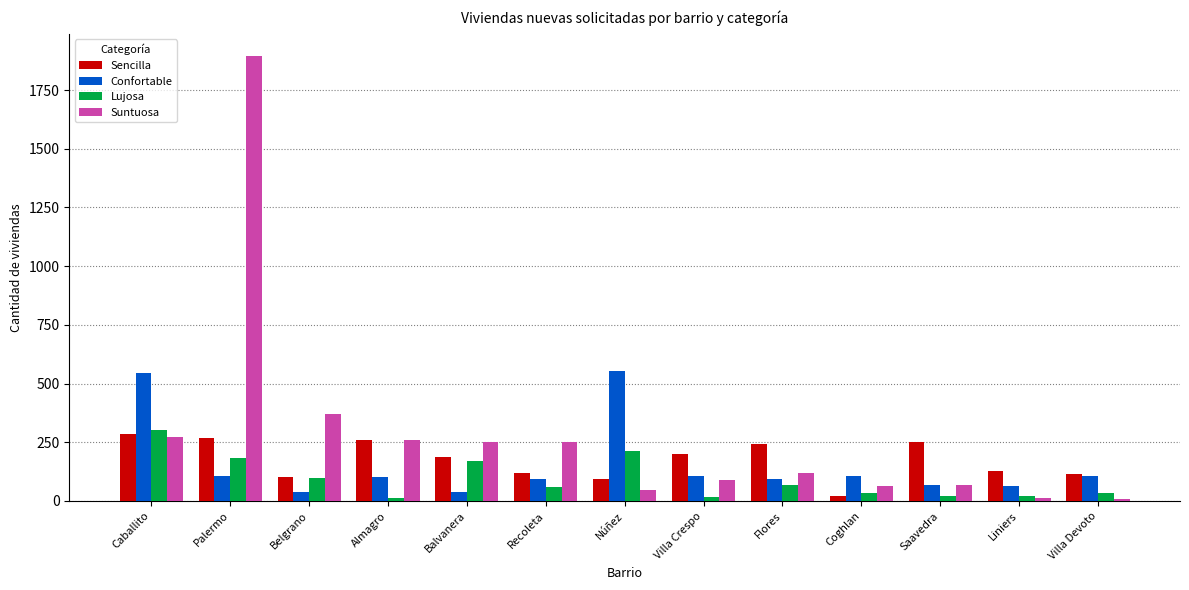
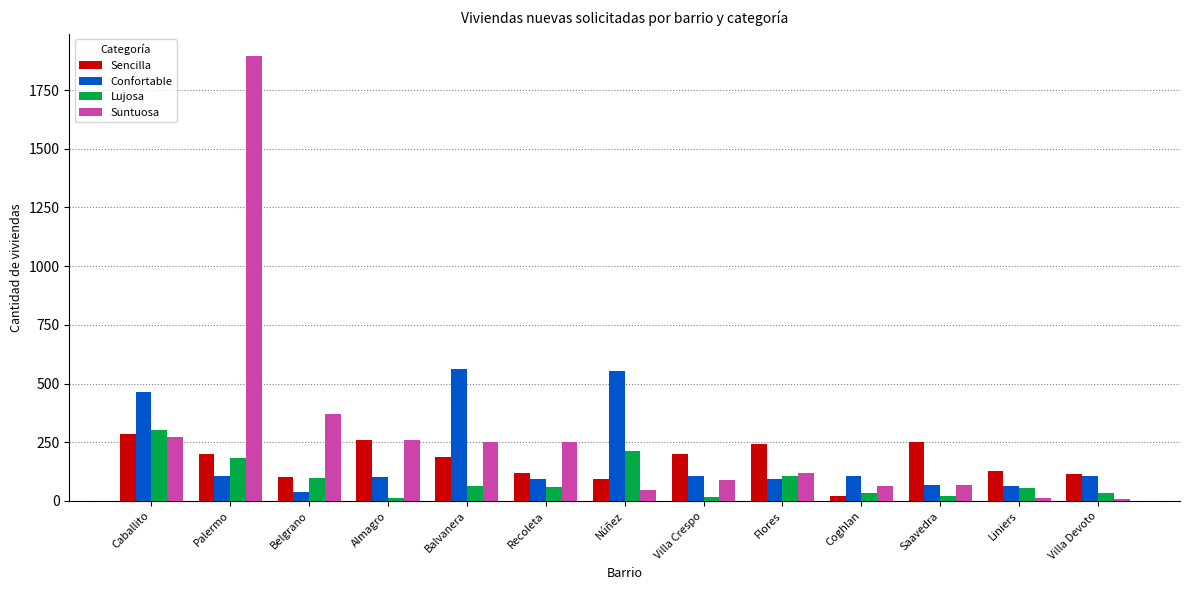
Confortable, Caballito: 540 -> 460
Sencilla, Palermo: 270 -> 200
Confortable, Balvanera: 40 -> 560
Lujosa, Balvanera: 170 -> 60
Lujosa, Flores: 70 -> 110
Lujosa, Liniers: 20 -> 60
